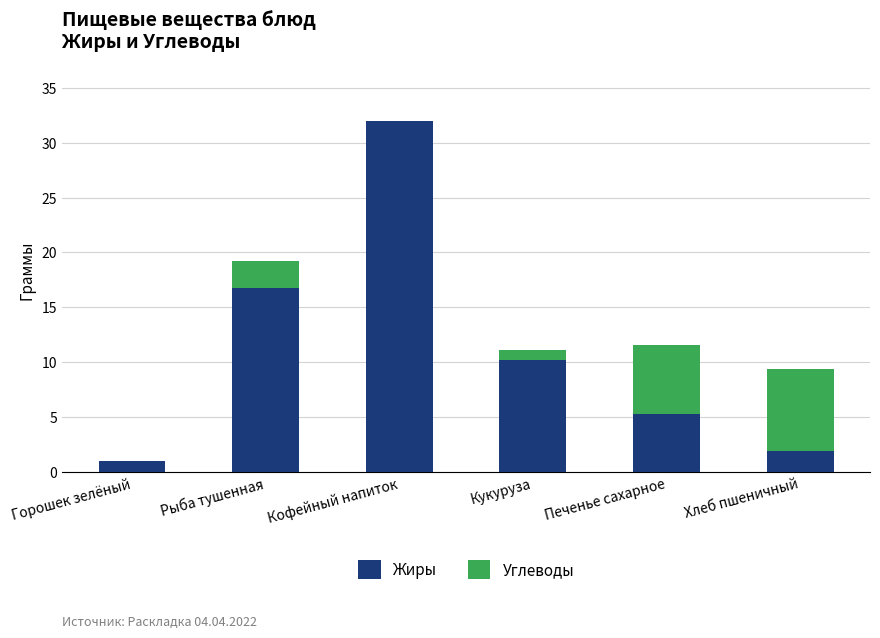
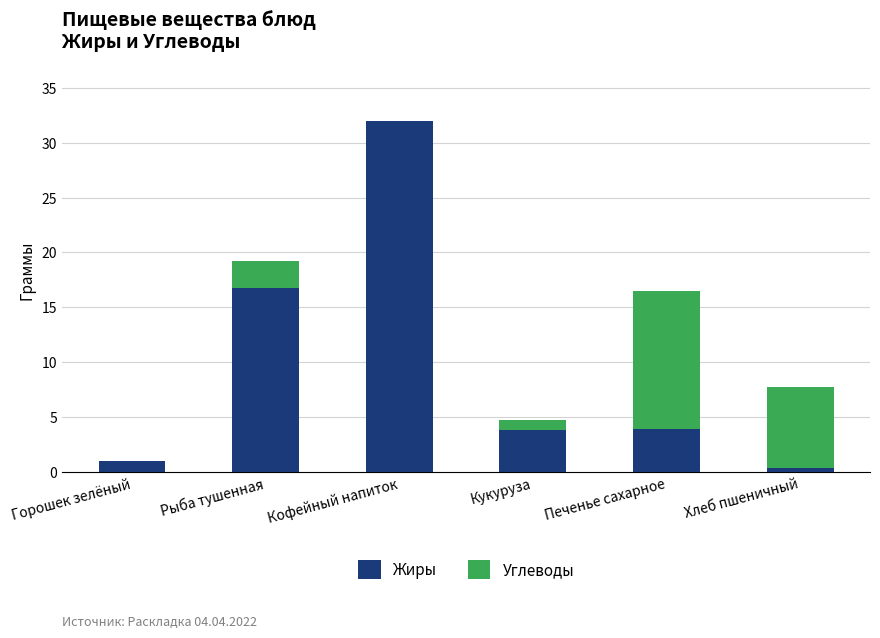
Жиры, Кукуруза: 10.2 -> 3.8
Жиры, Печенье сахарное: 5.3 -> 3.9
Углеводы, Печенье сахарное: 6.3 -> 12.6
Жиры, Хлеб пшеничный: 1.9 -> 0.3
